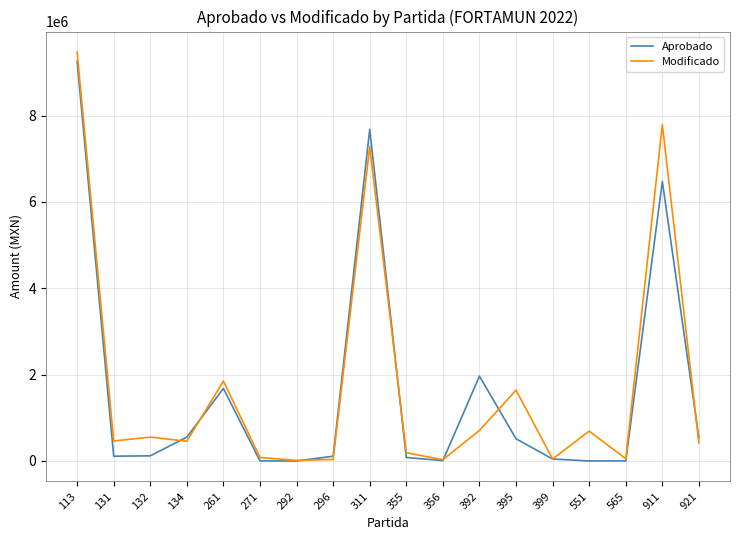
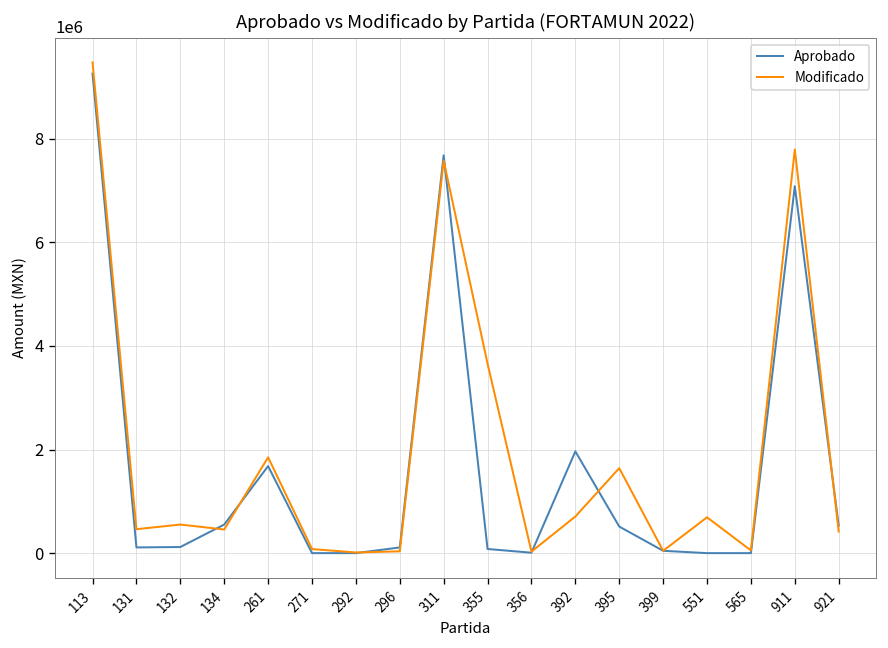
Modificado, 311: 7300000 -> 7600000
Modificado, 355: 200000 -> 3700000
Aprobado, 911: 6500000 -> 7100000
